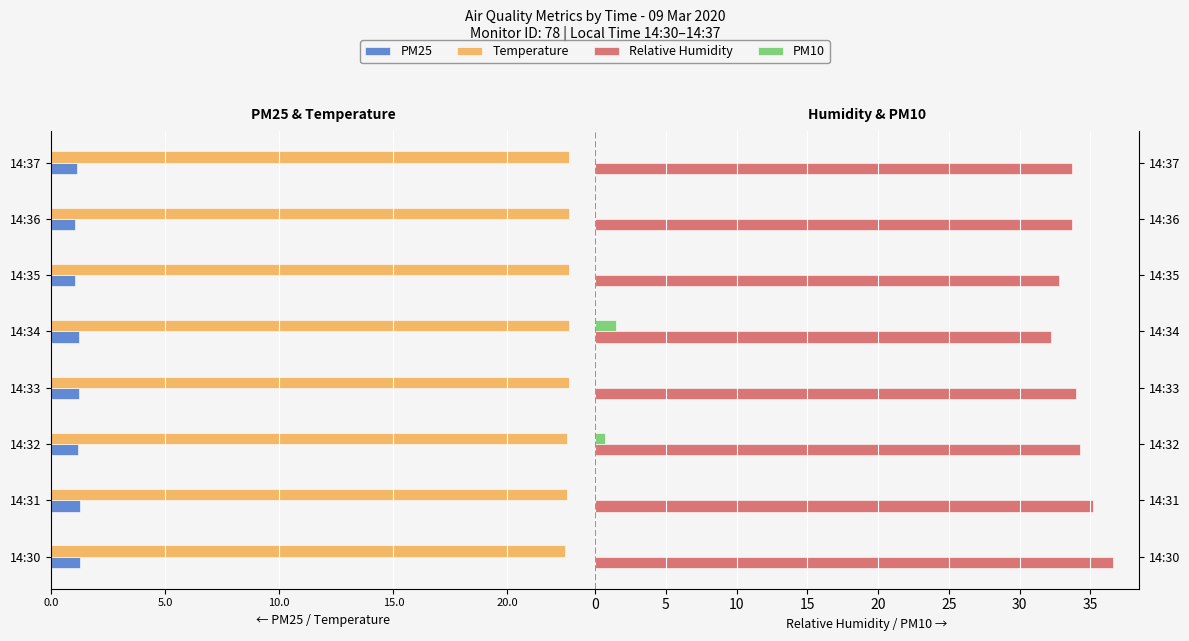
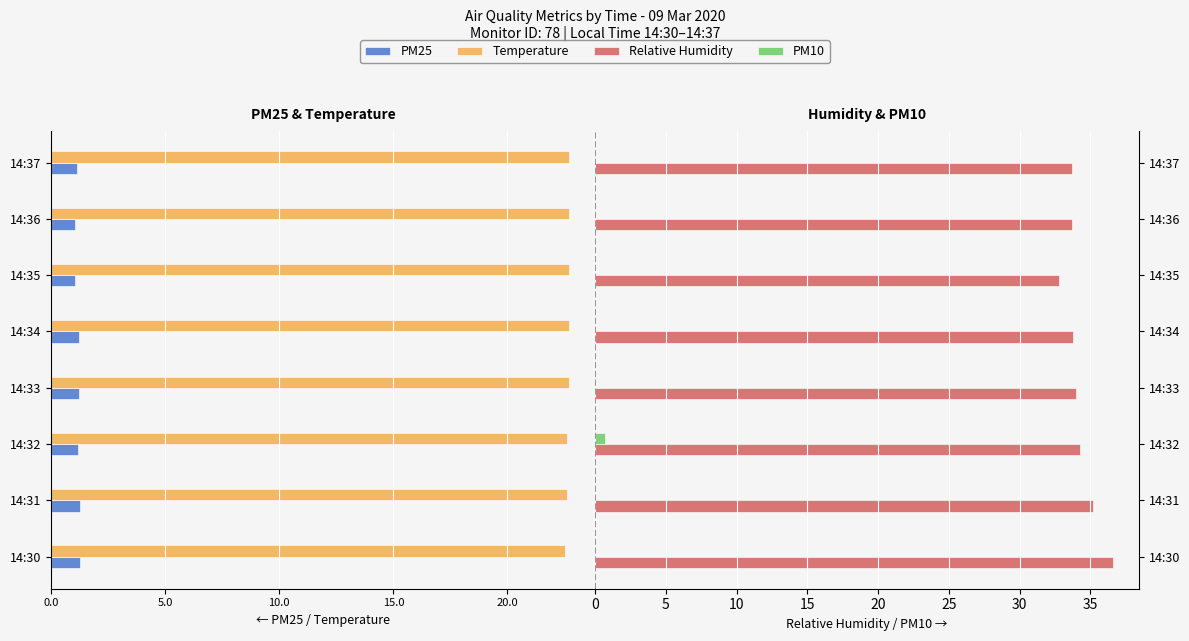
Humidity & PM10, PM10, 14:34: 1.5 -> 0.0
Humidity & PM10, Relative Humidity, 14:34: 32.2 -> 33.8
